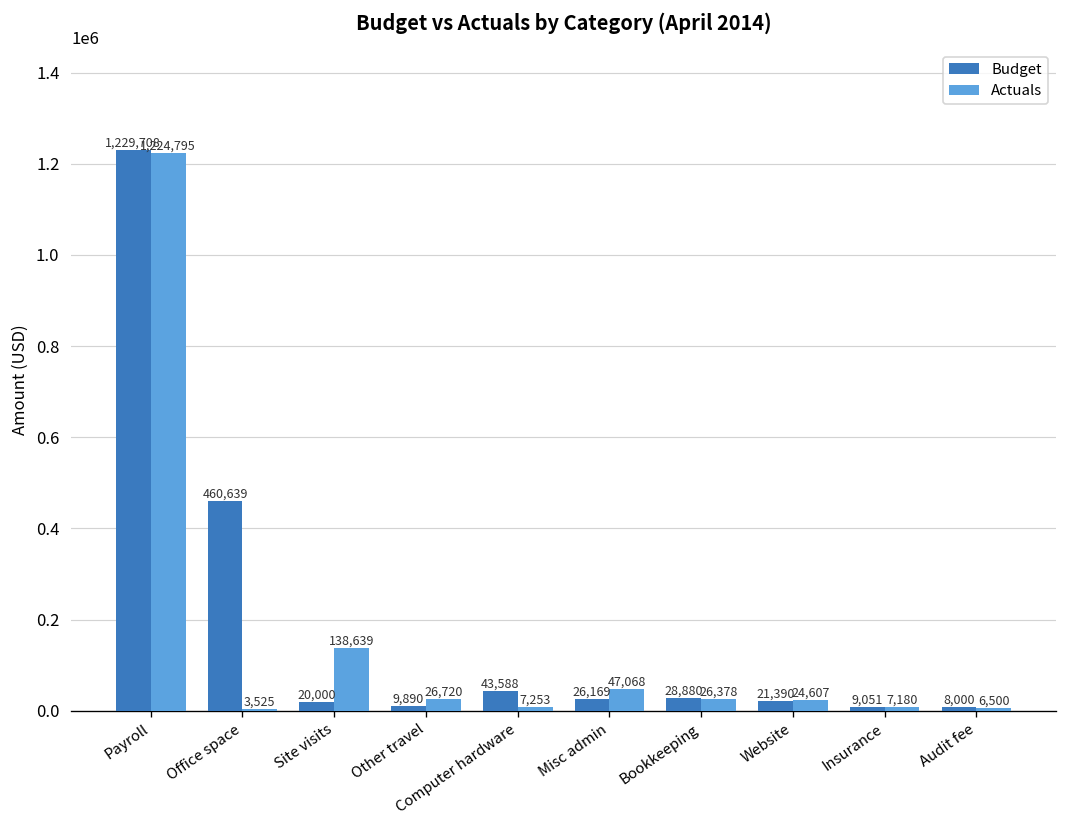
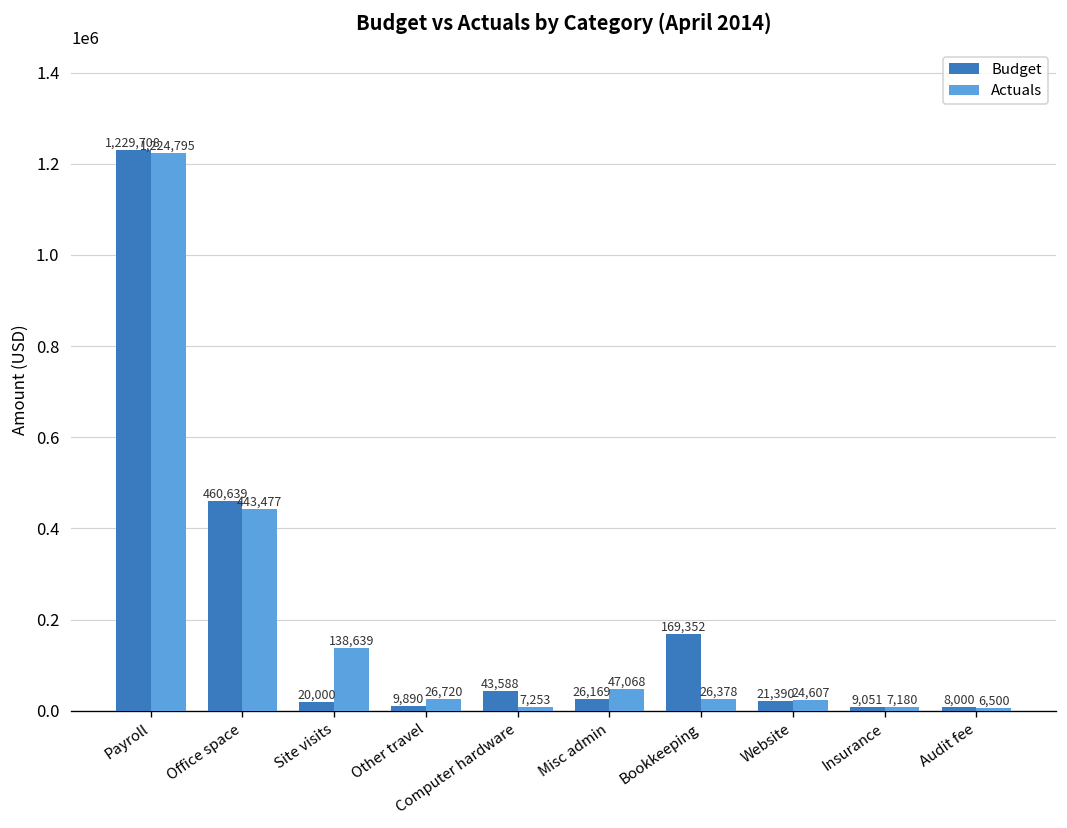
Actuals, Office space: 3,525 -> 443,477
Budget, Bookkeeping: 28,880 -> 169,352
